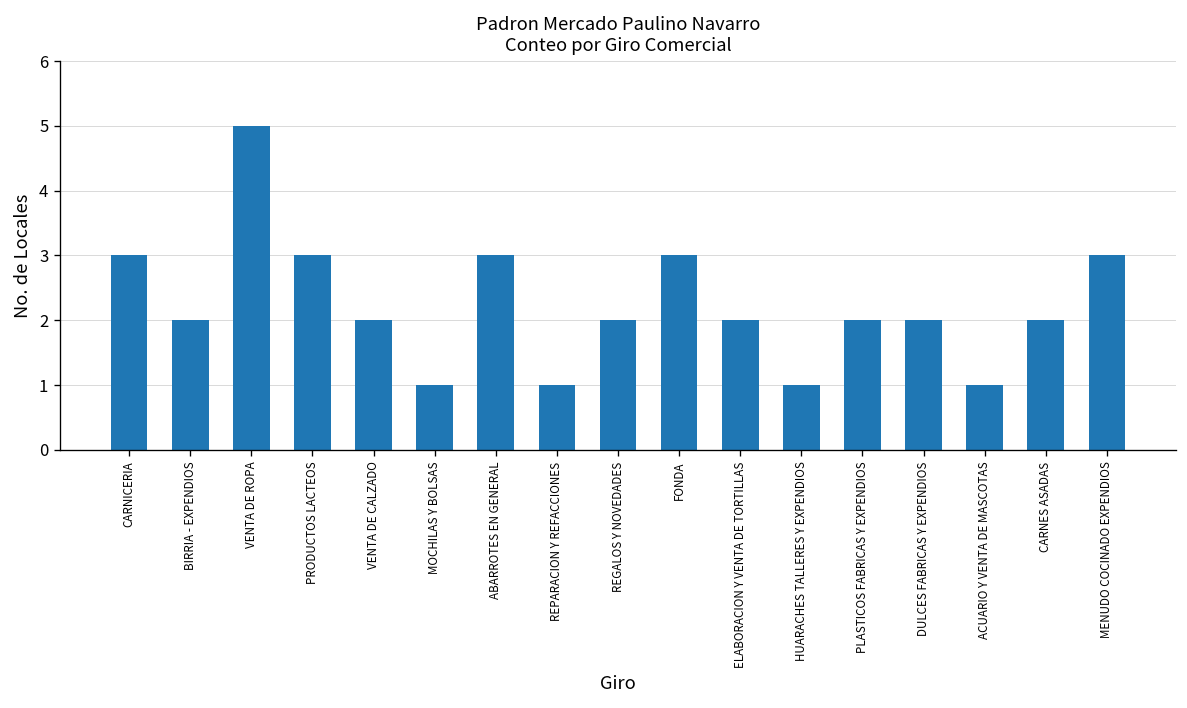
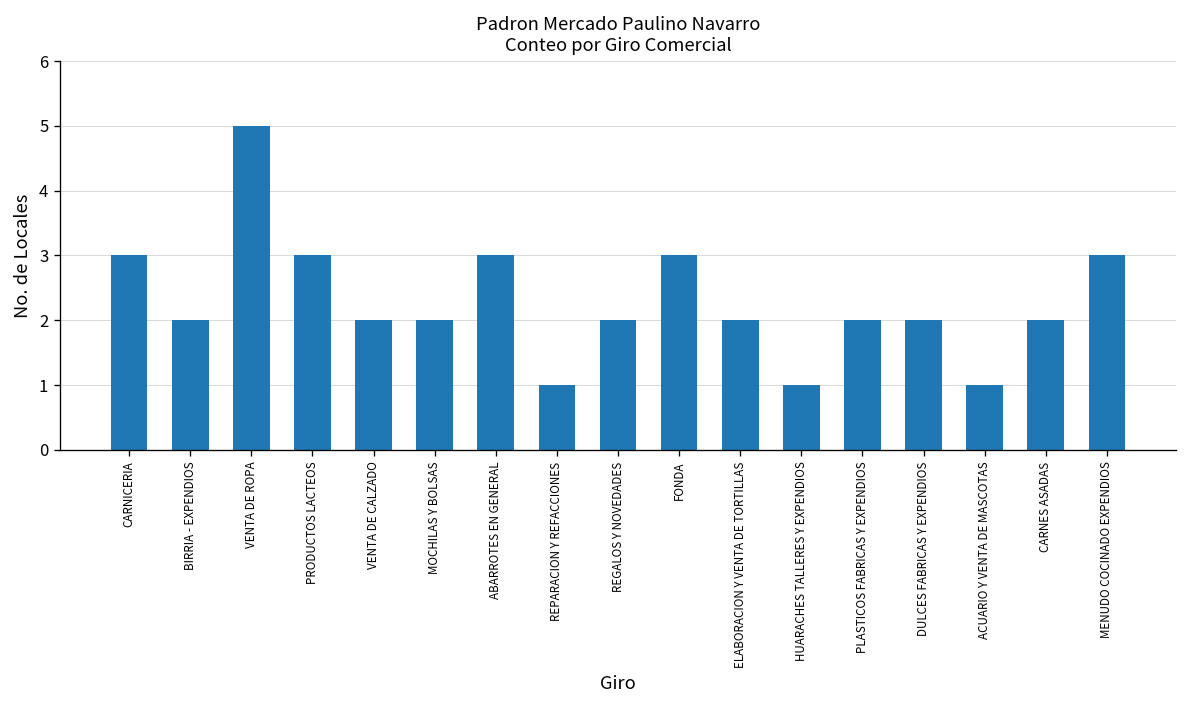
MOCHILAS Y BOLSAS: 1 -> 2
